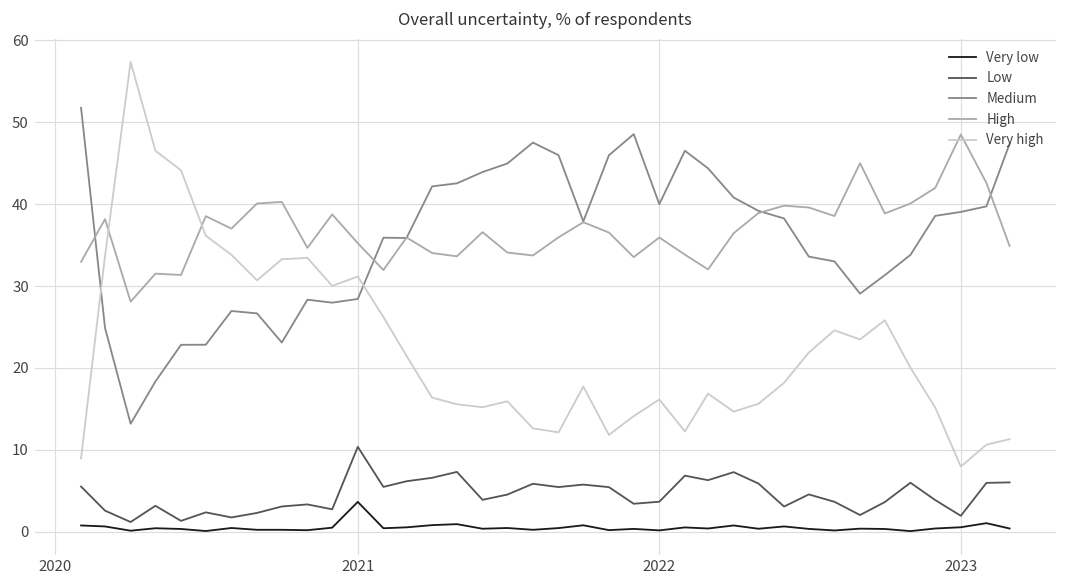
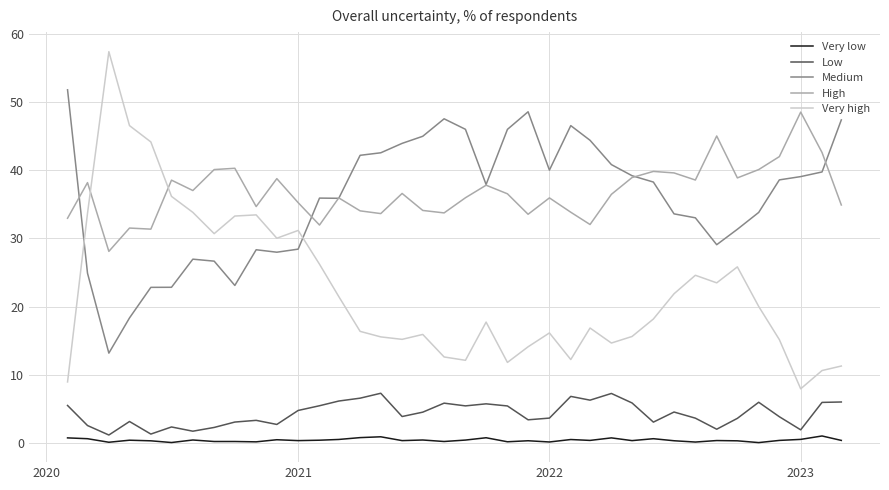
Very low, 2021: 4 -> 0
Low, 2021: 10 -> 5
